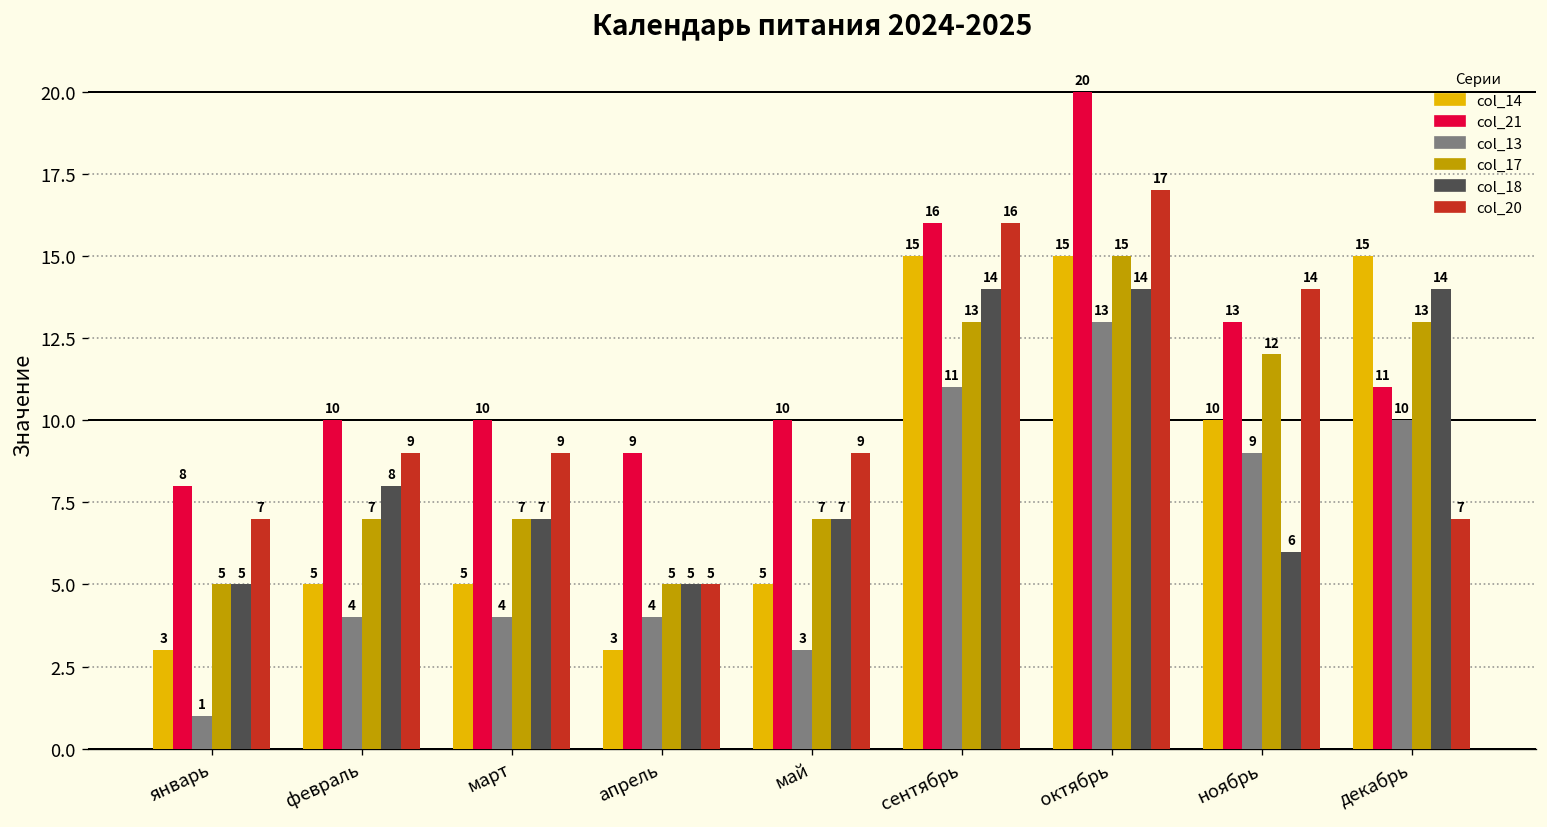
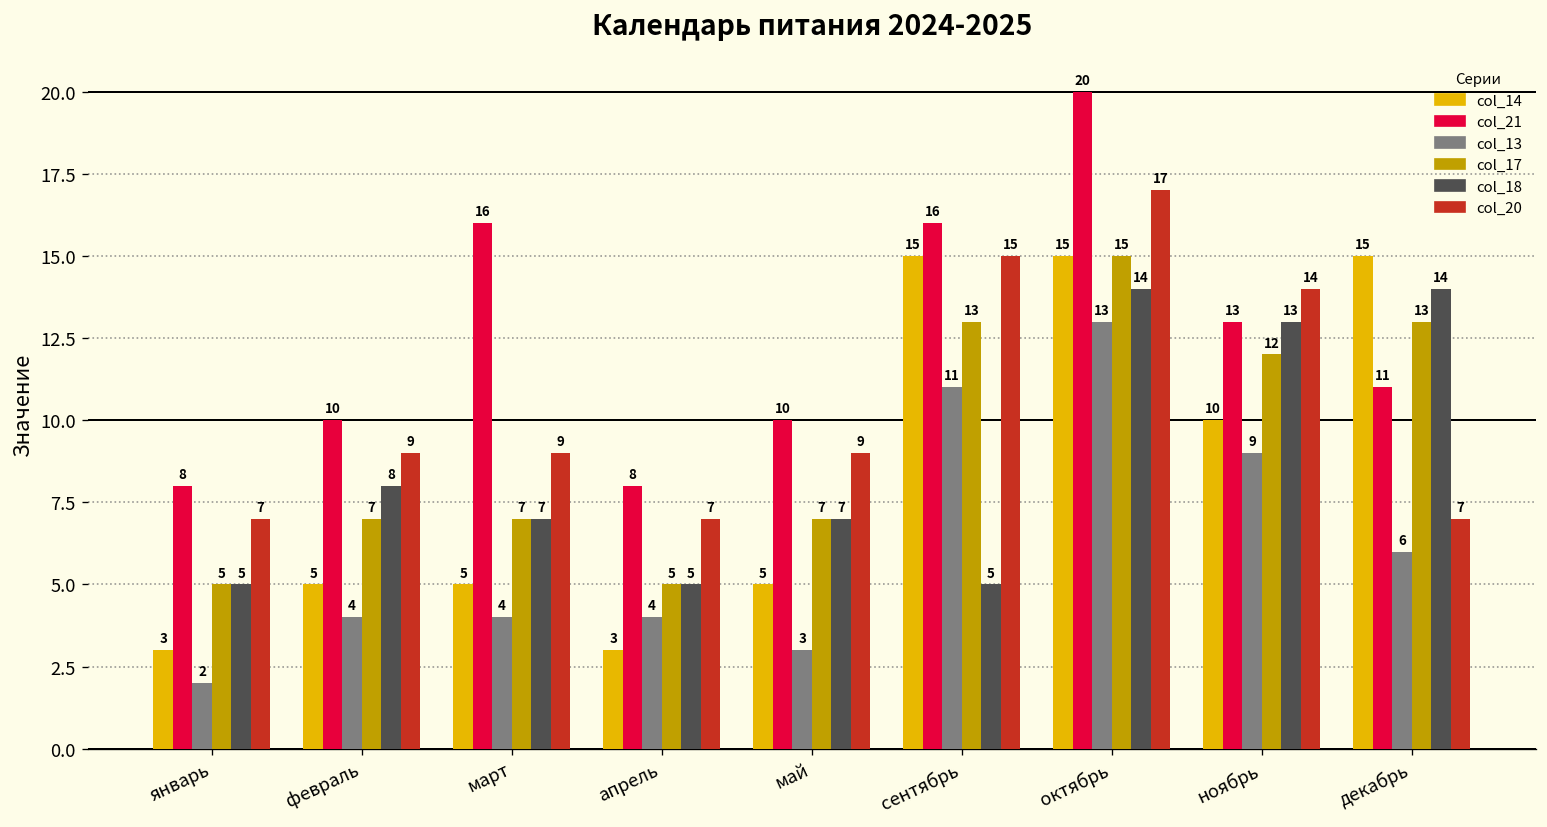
col_13, январь: 1 -> 2
col_21, март: 10 -> 16
col_21, апрель: 9 -> 8
col_20, апрель: 5 -> 7
col_18, сентябрь: 14 -> 5
col_20, сентябрь: 16 -> 15
col_18, ноябрь: 6 -> 13
col_13, декабрь: 10 -> 6
